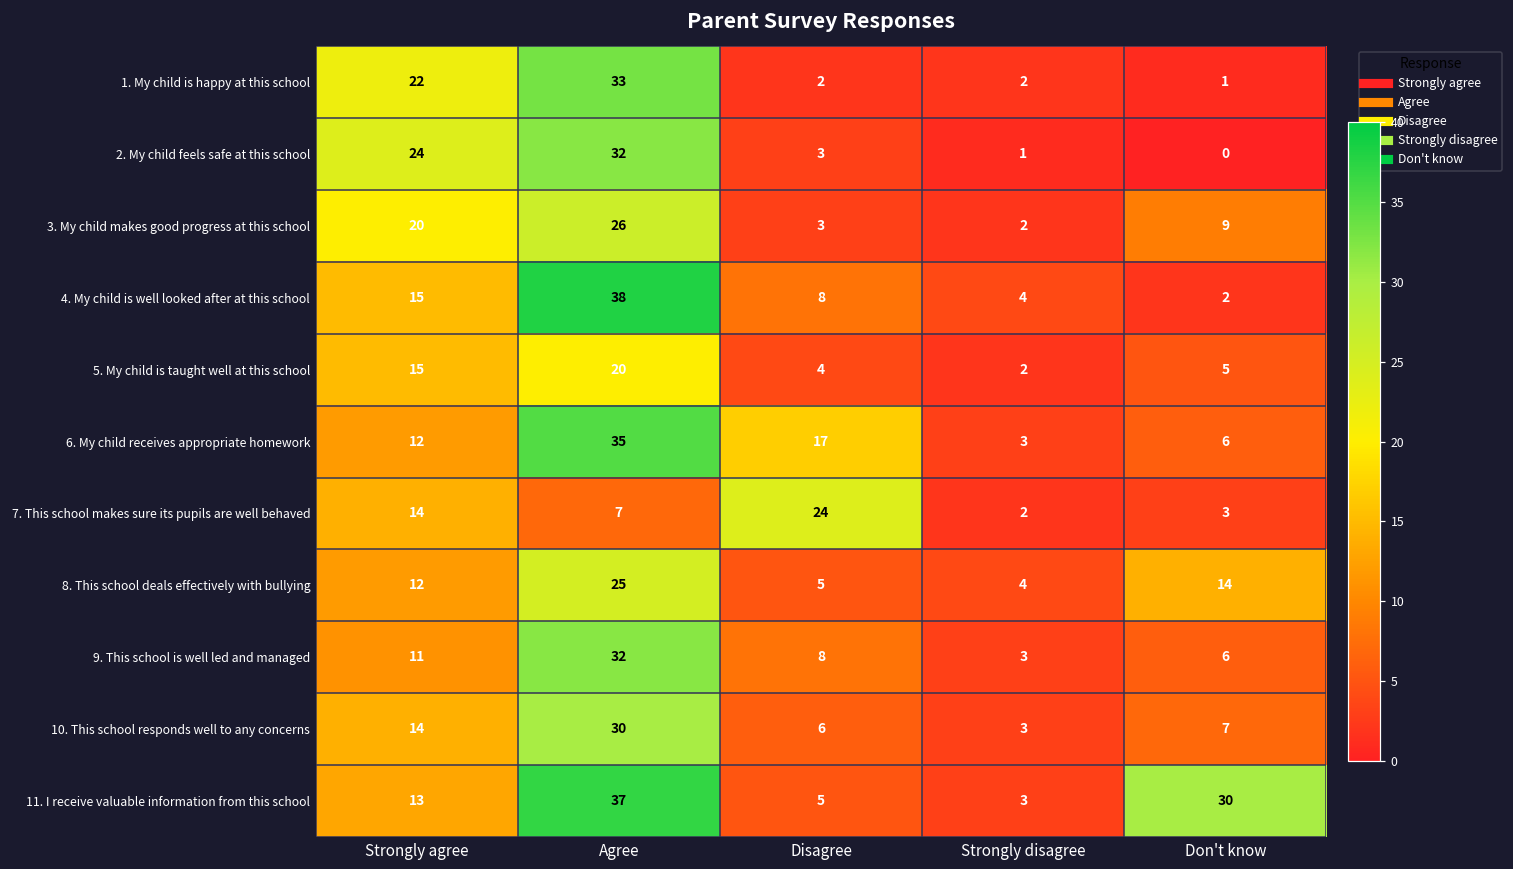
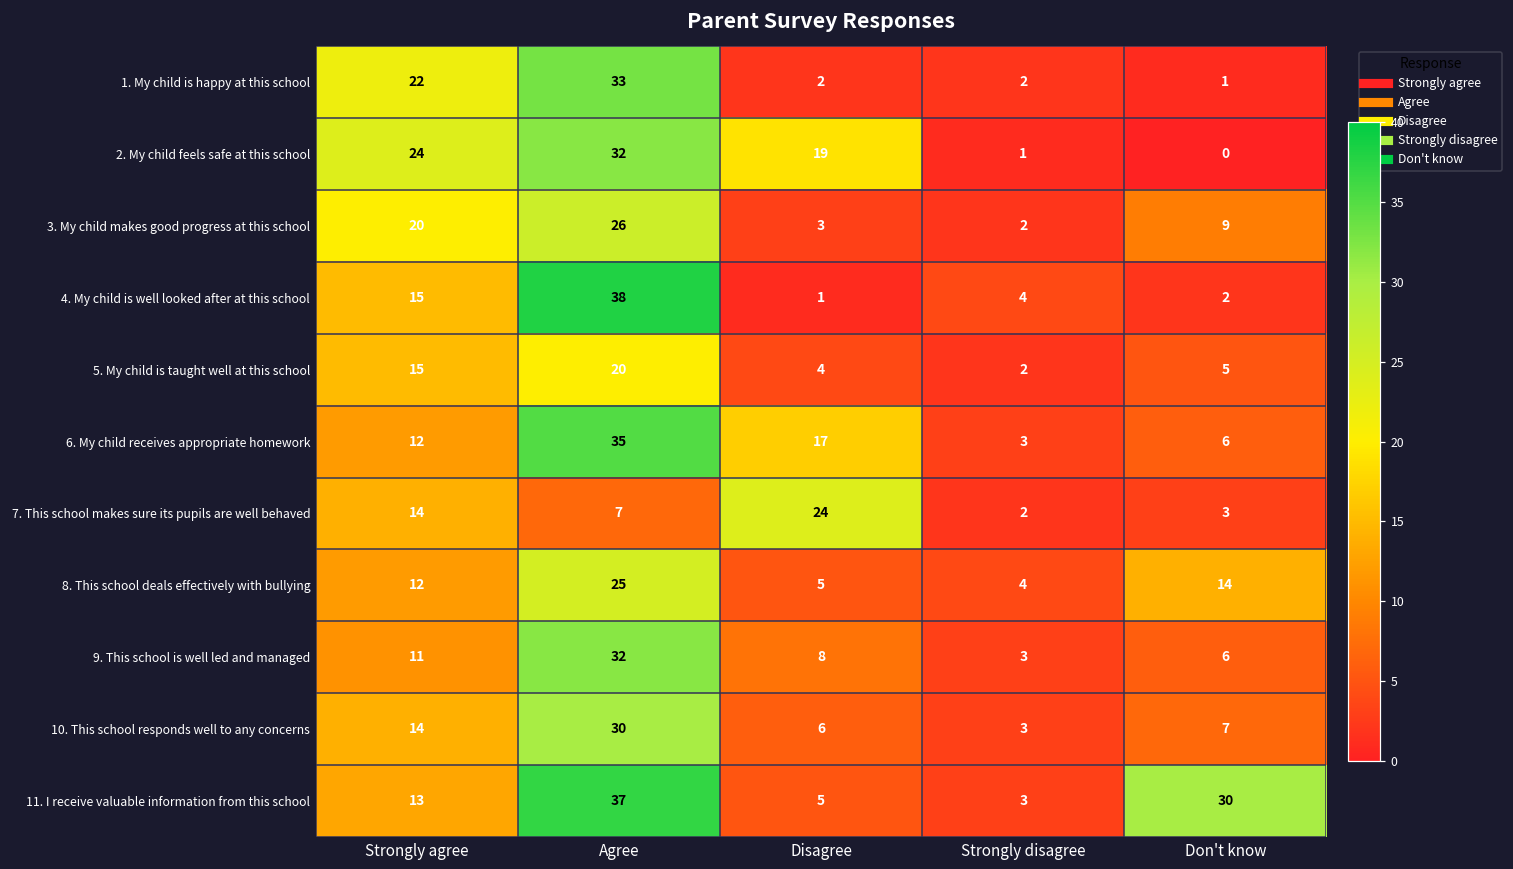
2. My child feels safe at this school, Disagree: 3 -> 19
4. My child is well looked after at this school, Disagree: 8 -> 1
